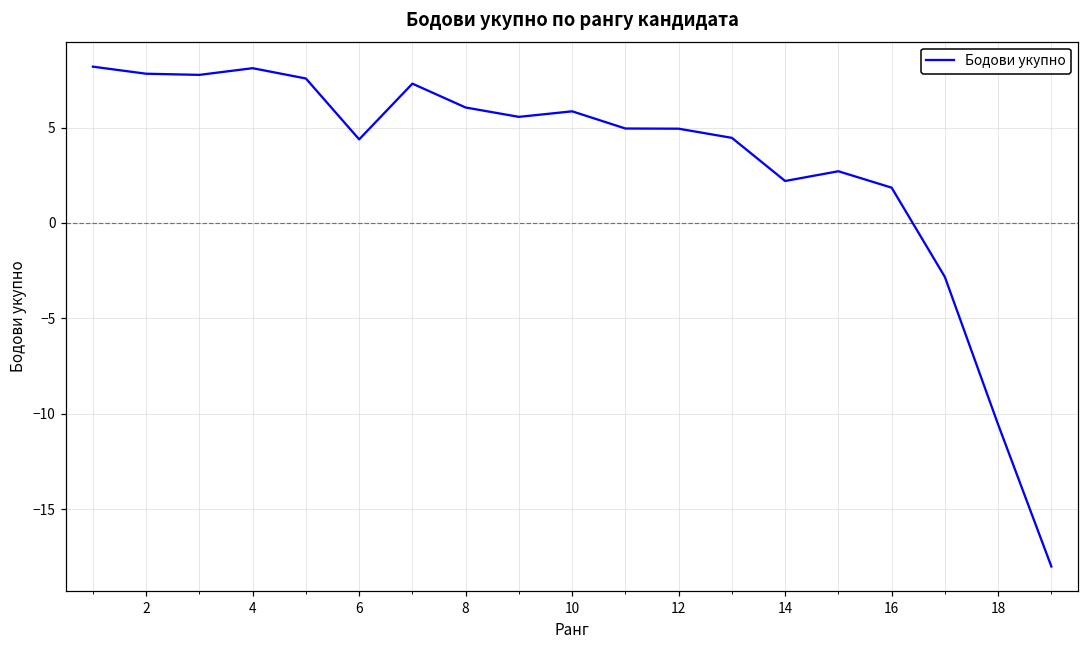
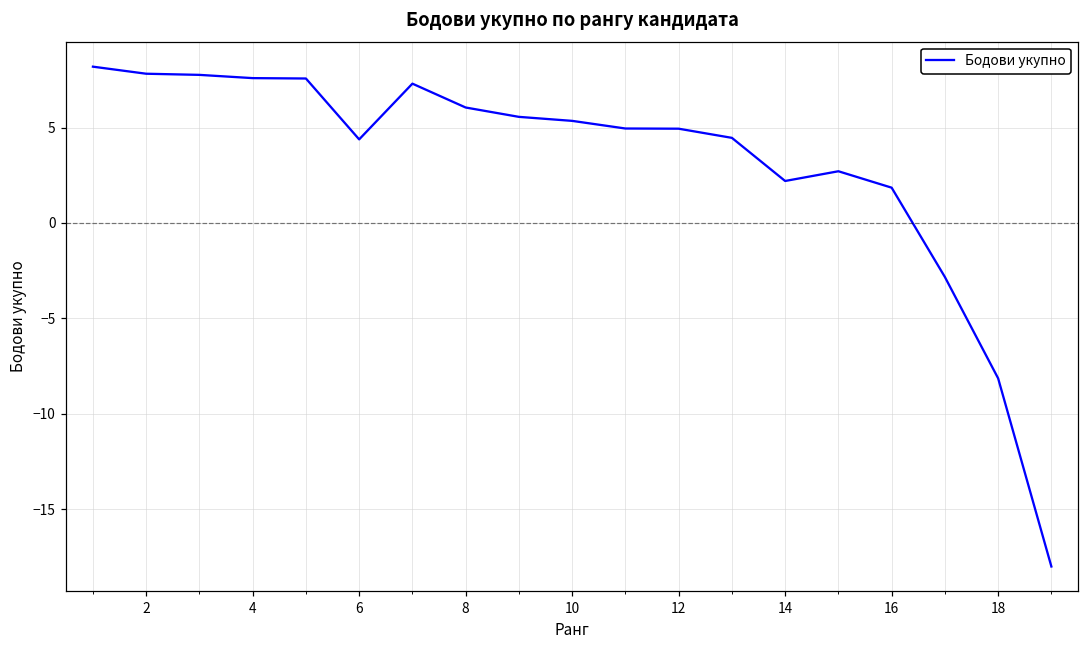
4: 8.1 -> 7.6
10: 5.9 -> 5.4
18: -10.6 -> -8.1
